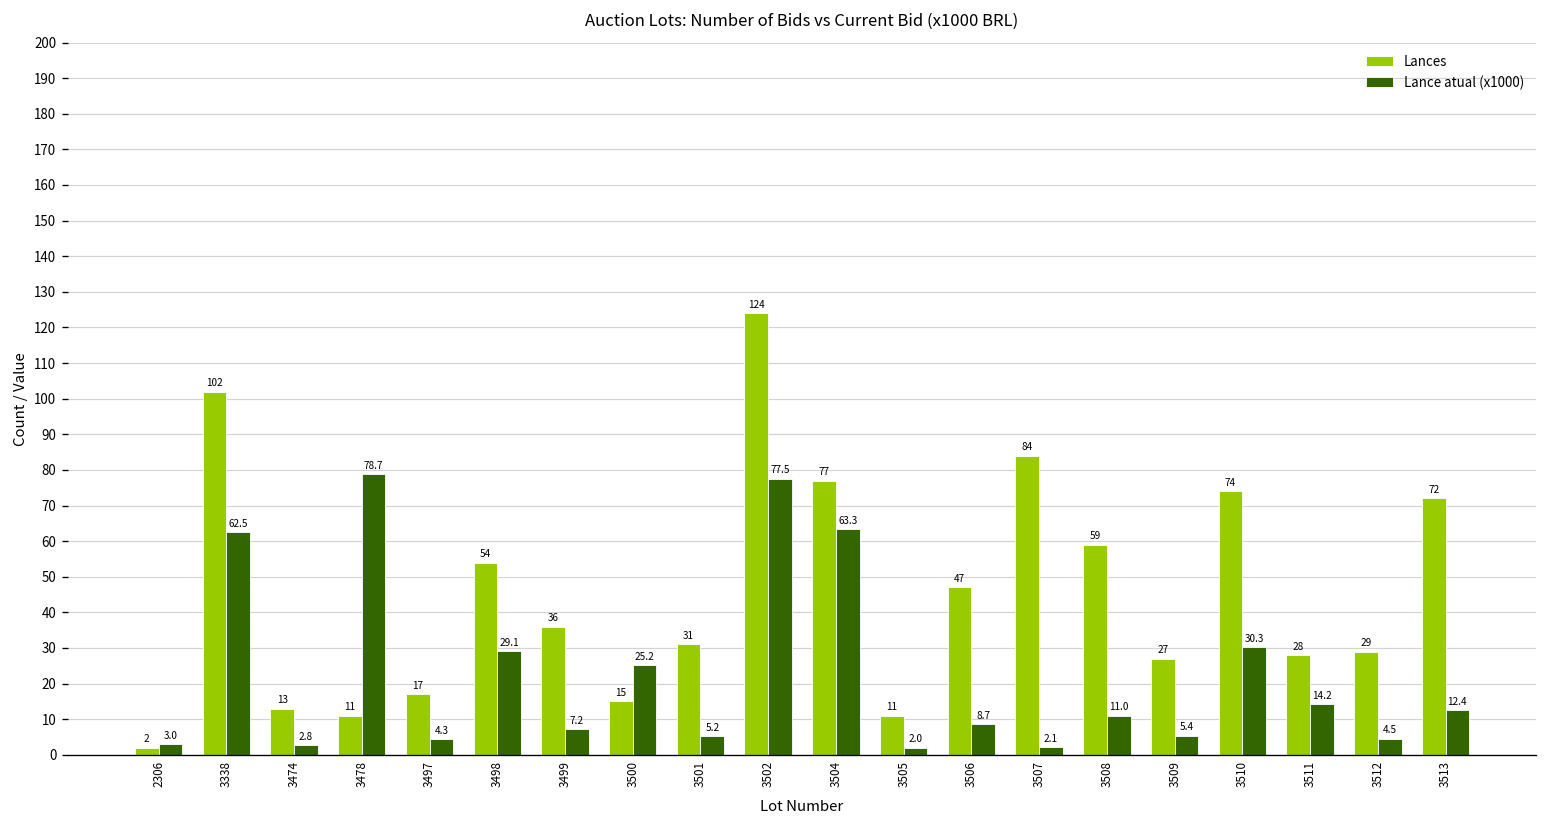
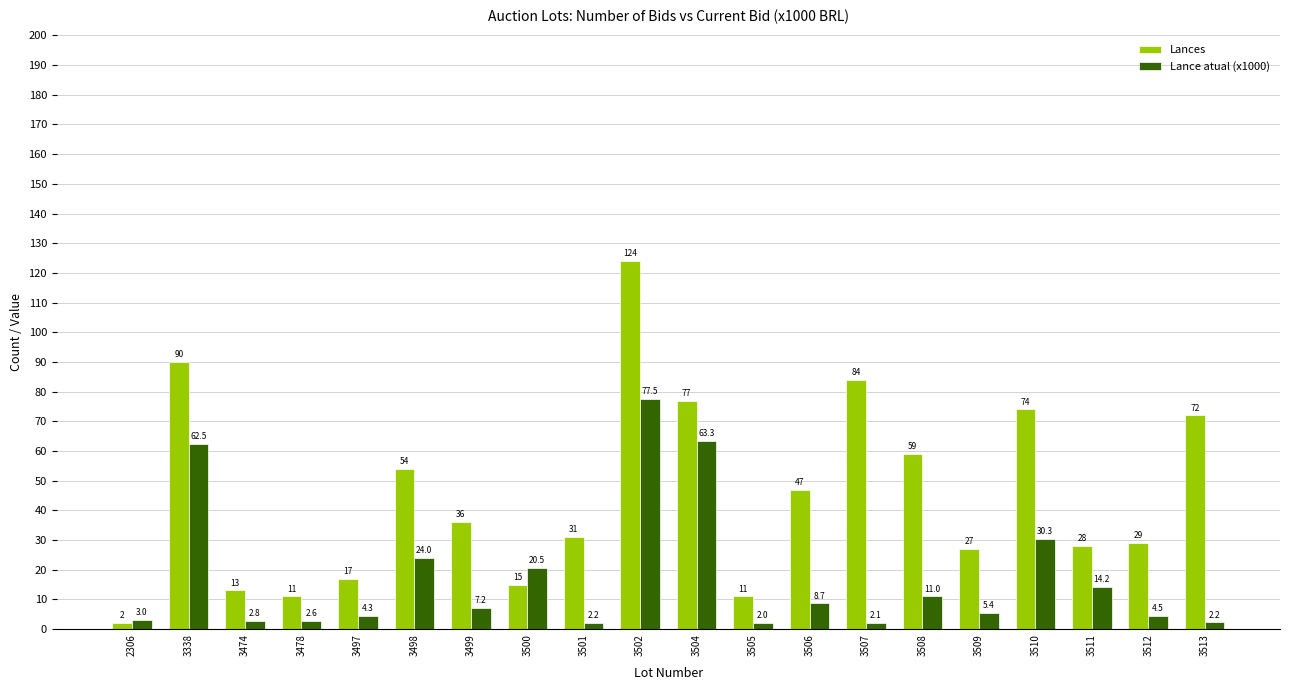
Lances, 3338: 102 -> 90
Lance atual (x1000), 3478: 78.7 -> 2.6
Lance atual (x1000), 3498: 29.1 -> 24.0
Lance atual (x1000), 3500: 25.2 -> 20.5
Lance atual (x1000), 3501: 5.2 -> 2.2
Lance atual (x1000), 3513: 12.4 -> 2.2
